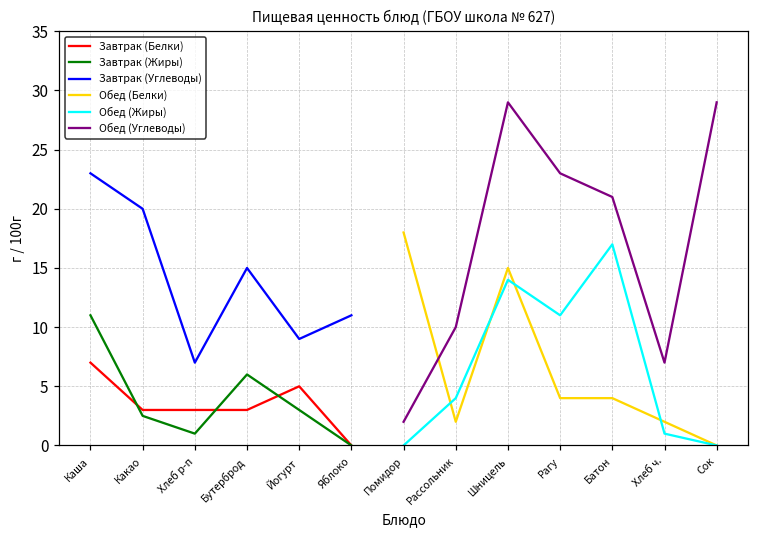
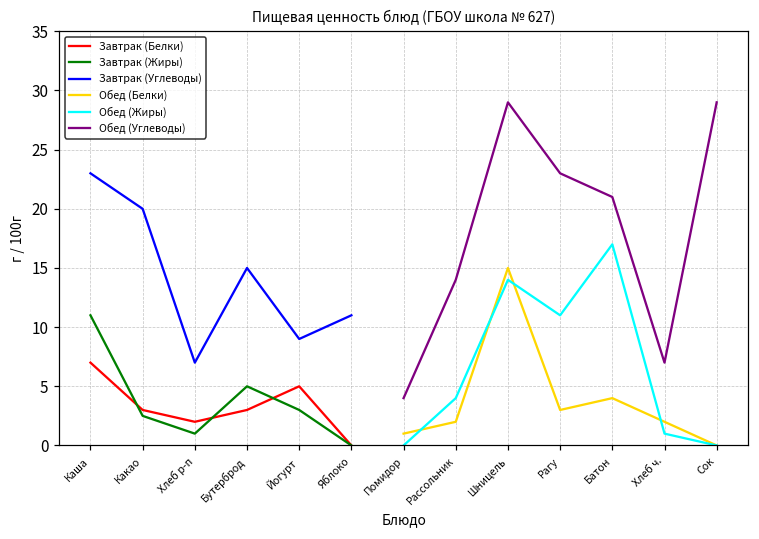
Завтрак (Белки), Хлеб р-п: 3 -> 2
Завтрак (Жиры), Бутерброд: 6 -> 5
Обед (Белки), Помидор: 18 -> 1
Обед (Углеводы), Помидор: 2 -> 4
Обед (Углеводы), Рассольник: 10 -> 14
Обед (Белки), Рагу: 4 -> 3
